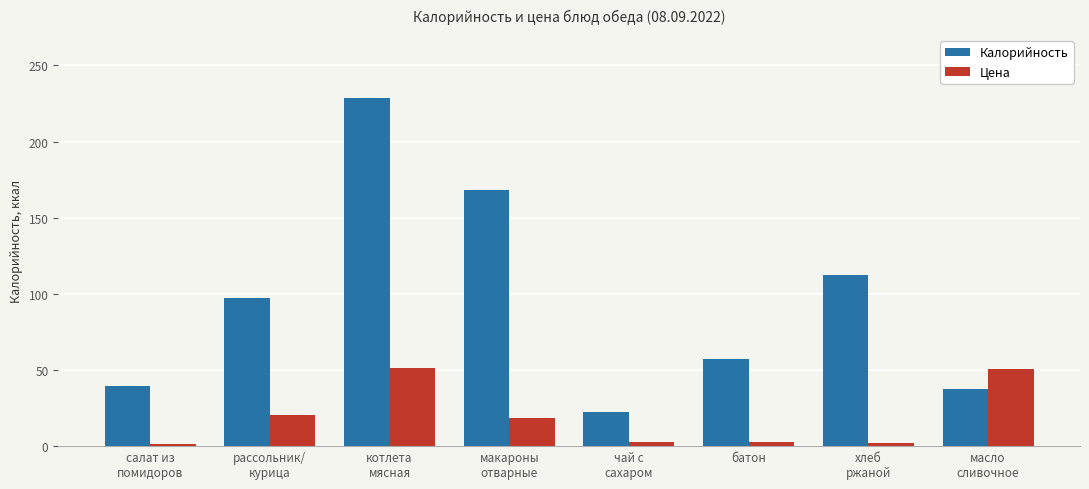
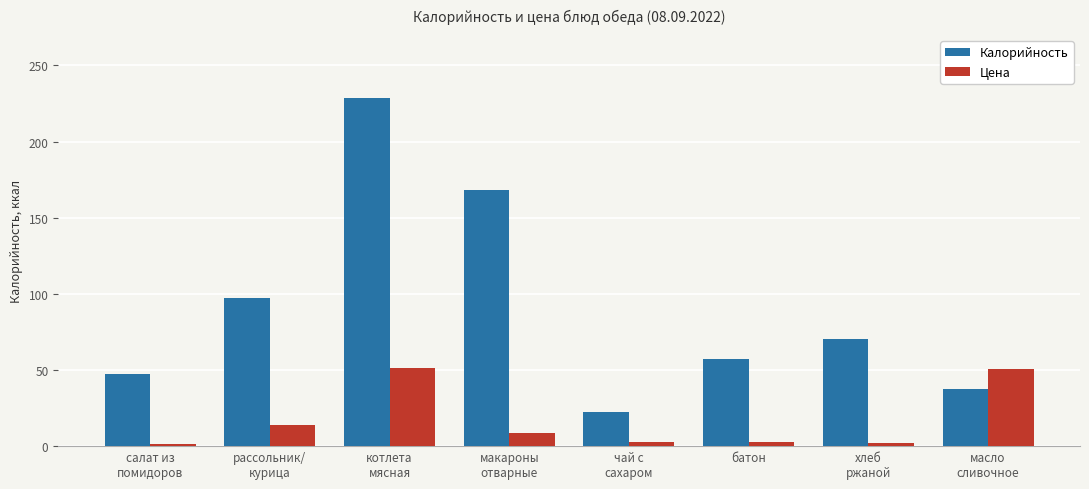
Калорийность, салат из помидоров: 40 -> 47
Цена, рассольник/ курица: 20 -> 14
Цена, макароны отварные: 19 -> 9
Калорийность, хлеб ржаной: 113 -> 71
